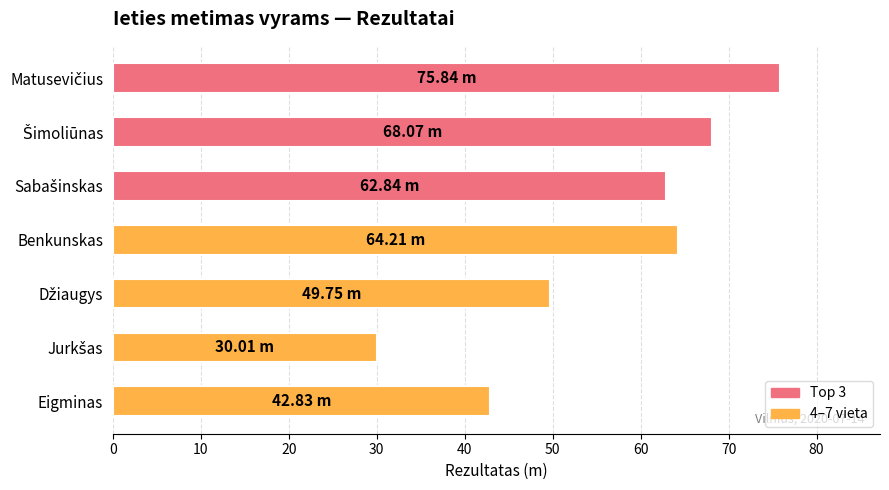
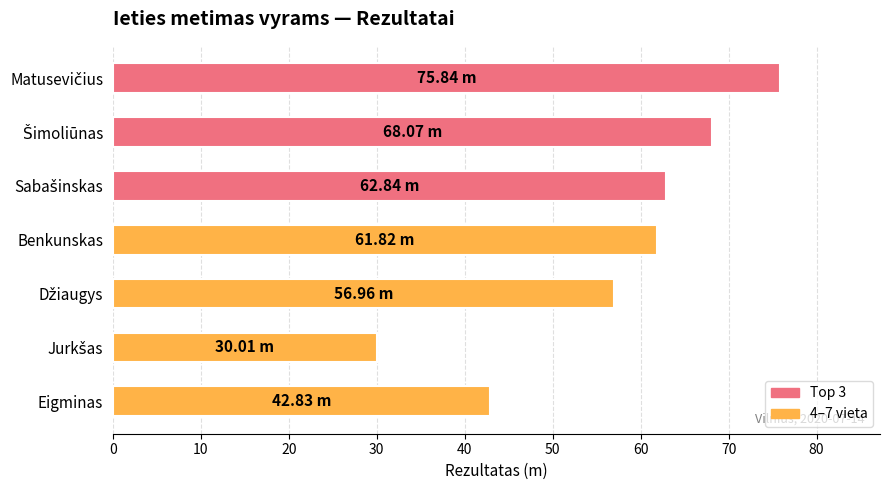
Benkunskas: 64.21 -> 61.82
Džiaugys: 49.75 -> 56.96
